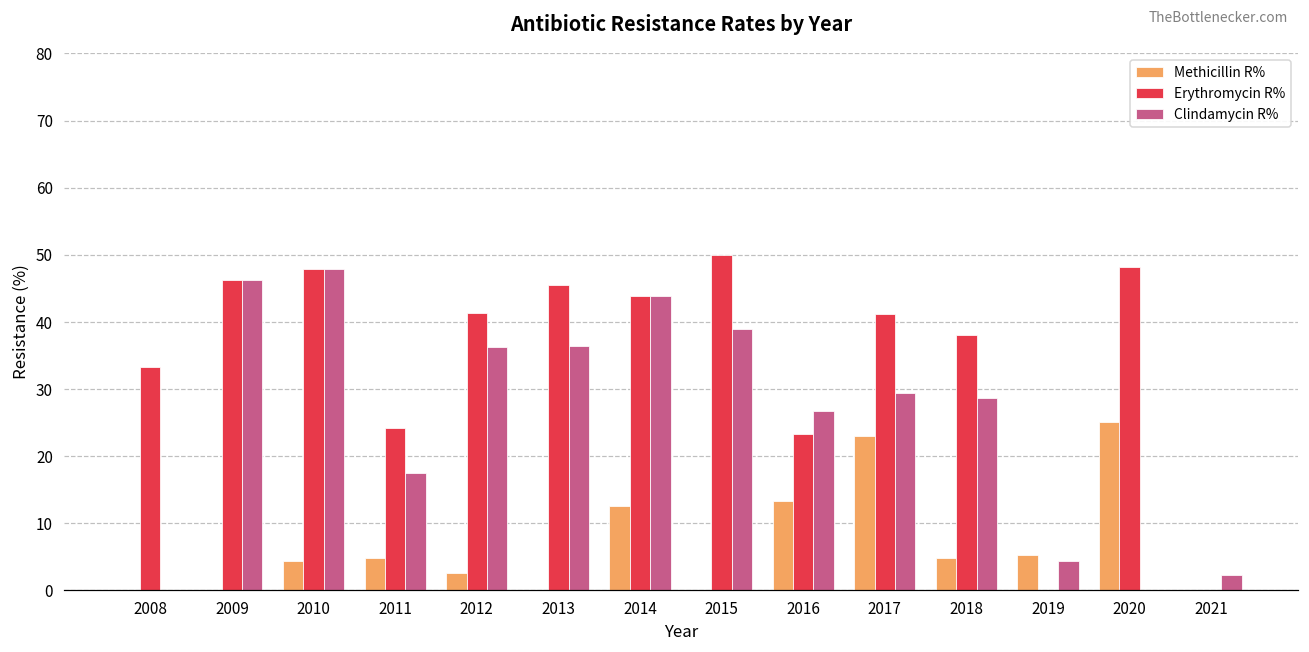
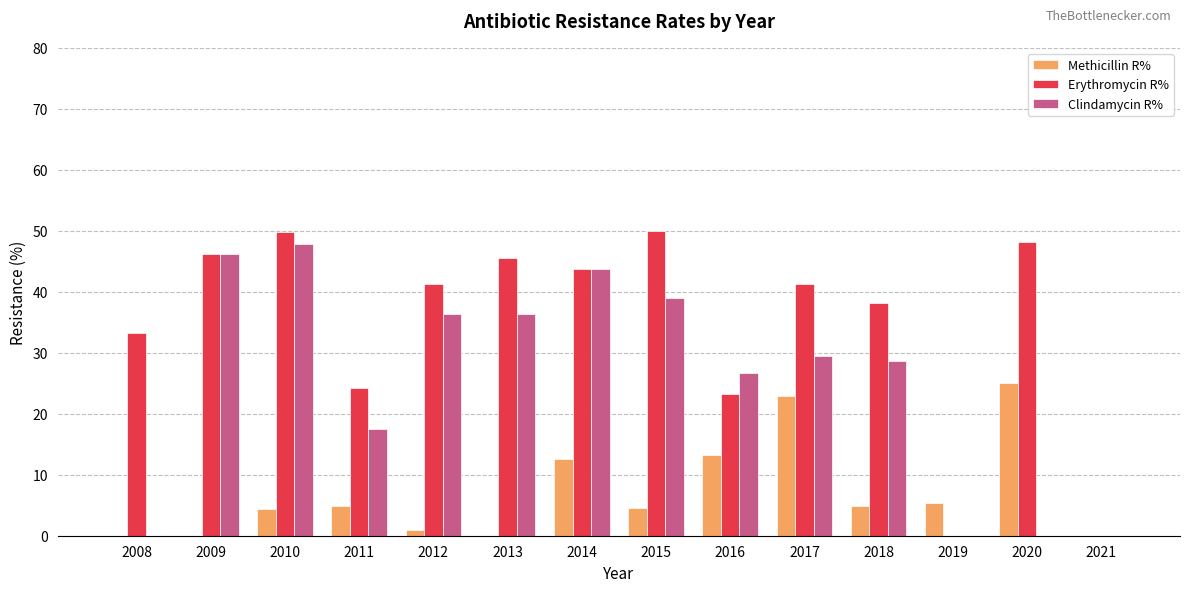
Erythromycin R%, 2010: 48 -> 50
Methicillin R%, 2012: 3 -> 1
Methicillin R%, 2015: 0 -> 5
Clindamycin R%, 2019: 4 -> 0
Clindamycin R%, 2021: 2 -> 0
